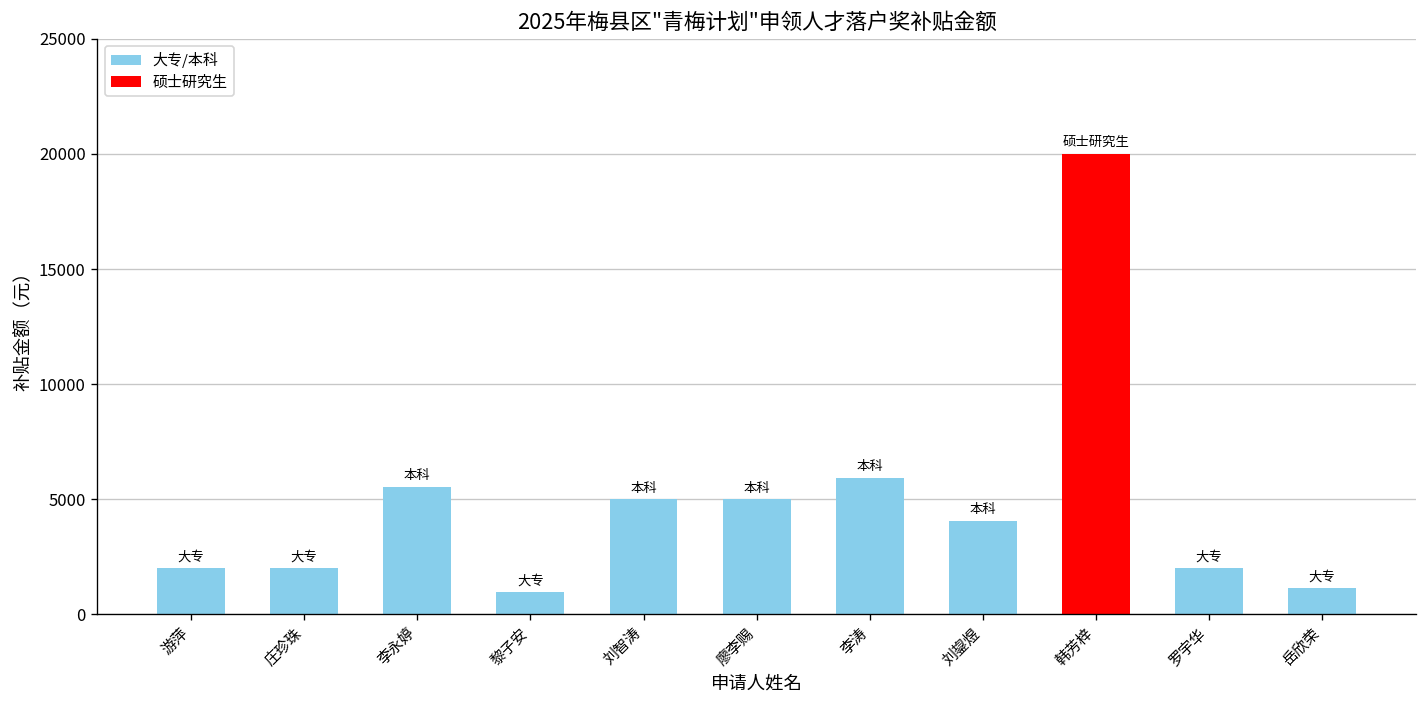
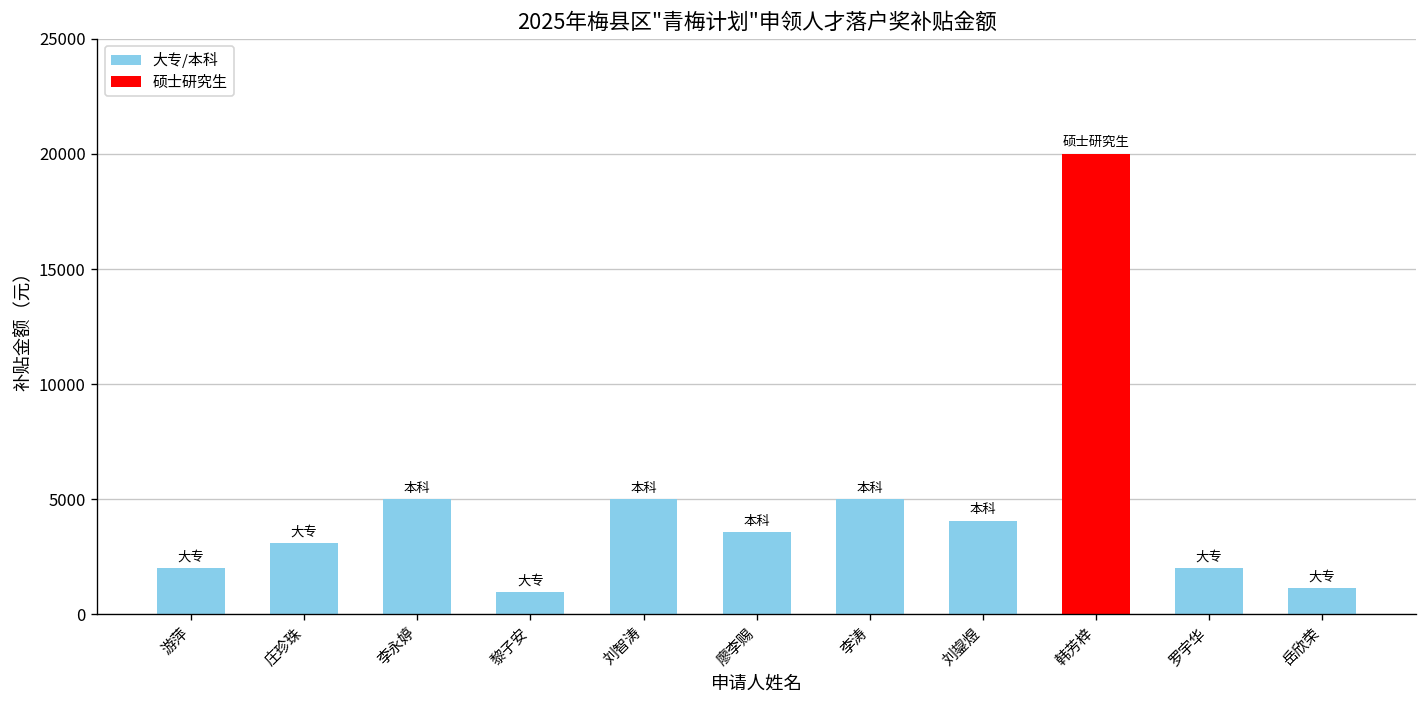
庄珍珠: 2000 -> 3100
李永婷: 5500 -> 5000
廖李赐: 5000 -> 3600
李涛: 5900 -> 5000
